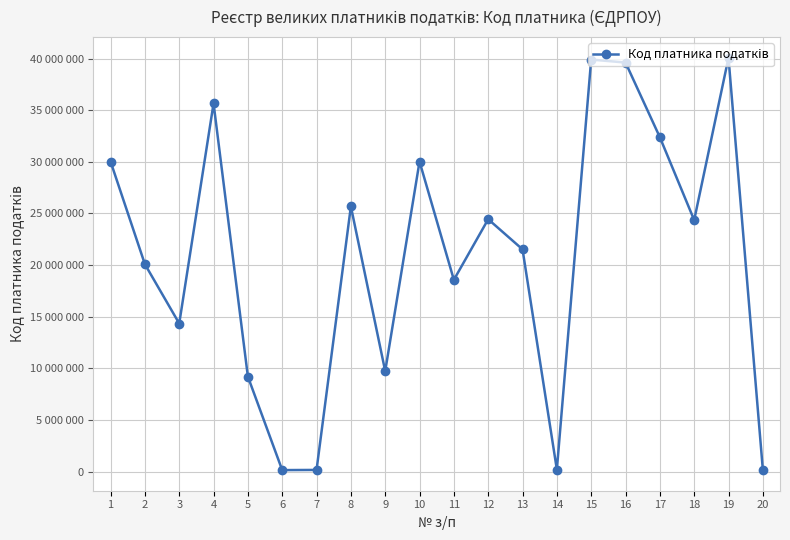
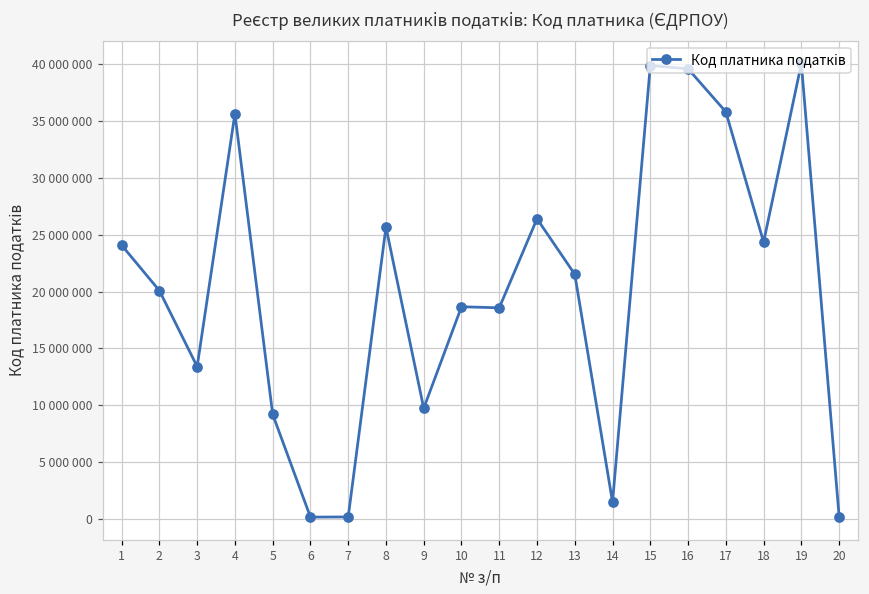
1: 30000000 -> 24100000
3: 14300000 -> 13400000
10: 30000000 -> 18700000
12: 24400000 -> 26400000
14: 200000 -> 1500000
17: 32400000 -> 35800000
